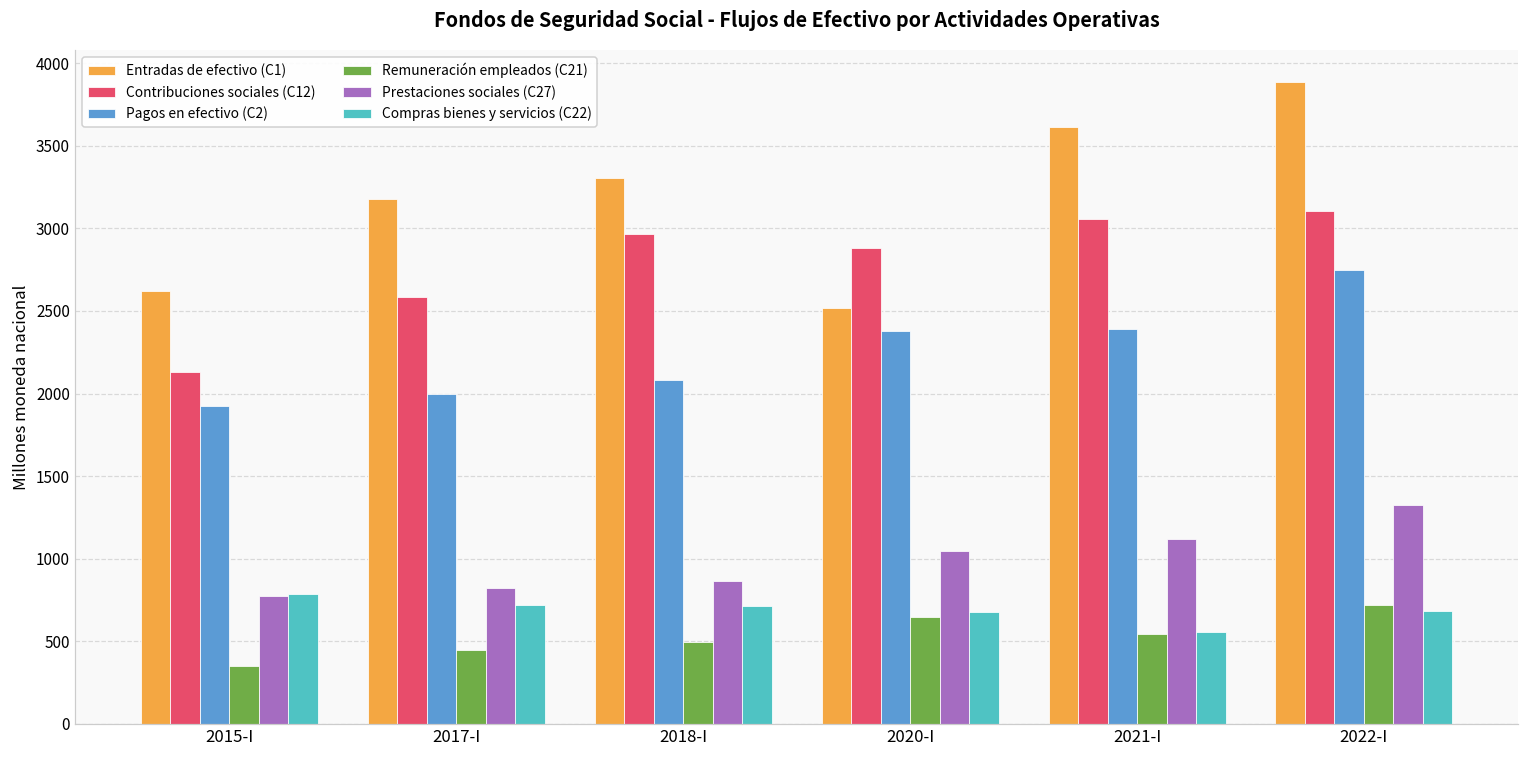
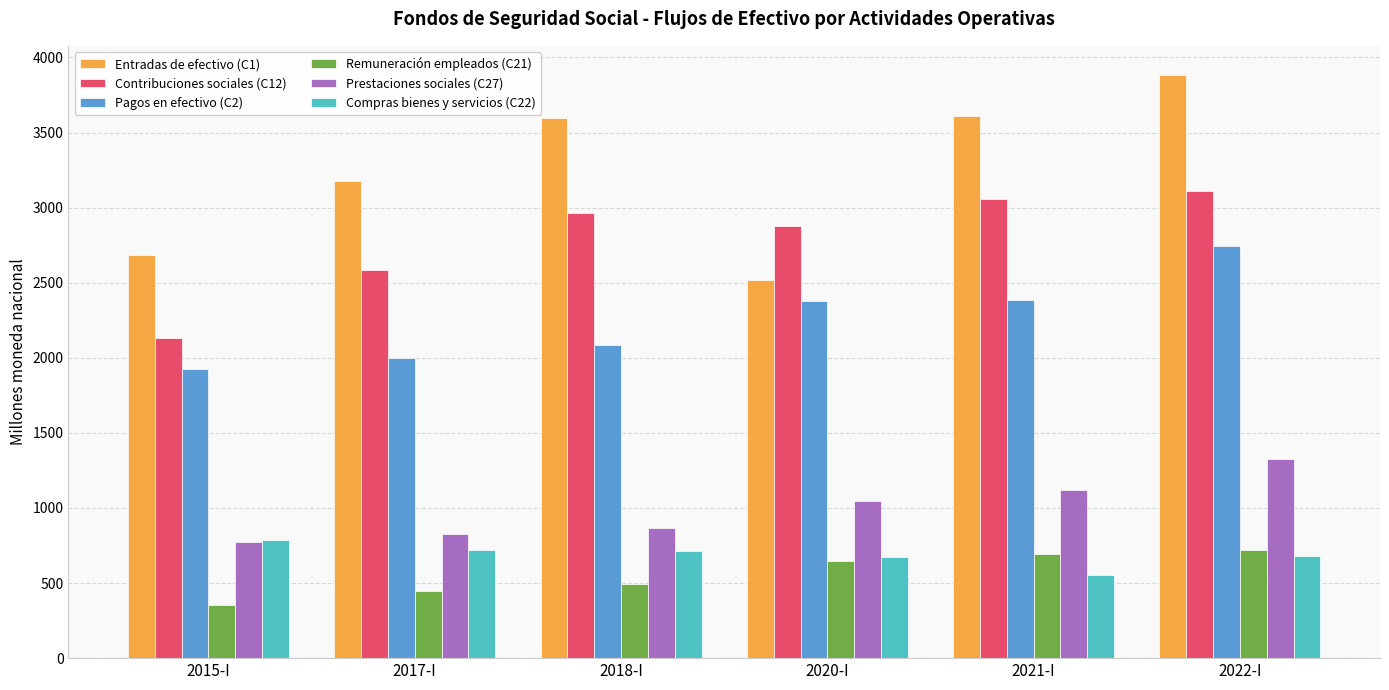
Entradas de efectivo (C1), 2015-I: 2620 -> 2680
Entradas de efectivo (C1), 2018-I: 3300 -> 3600
Remuneración empleados (C21), 2021-I: 540 -> 700
